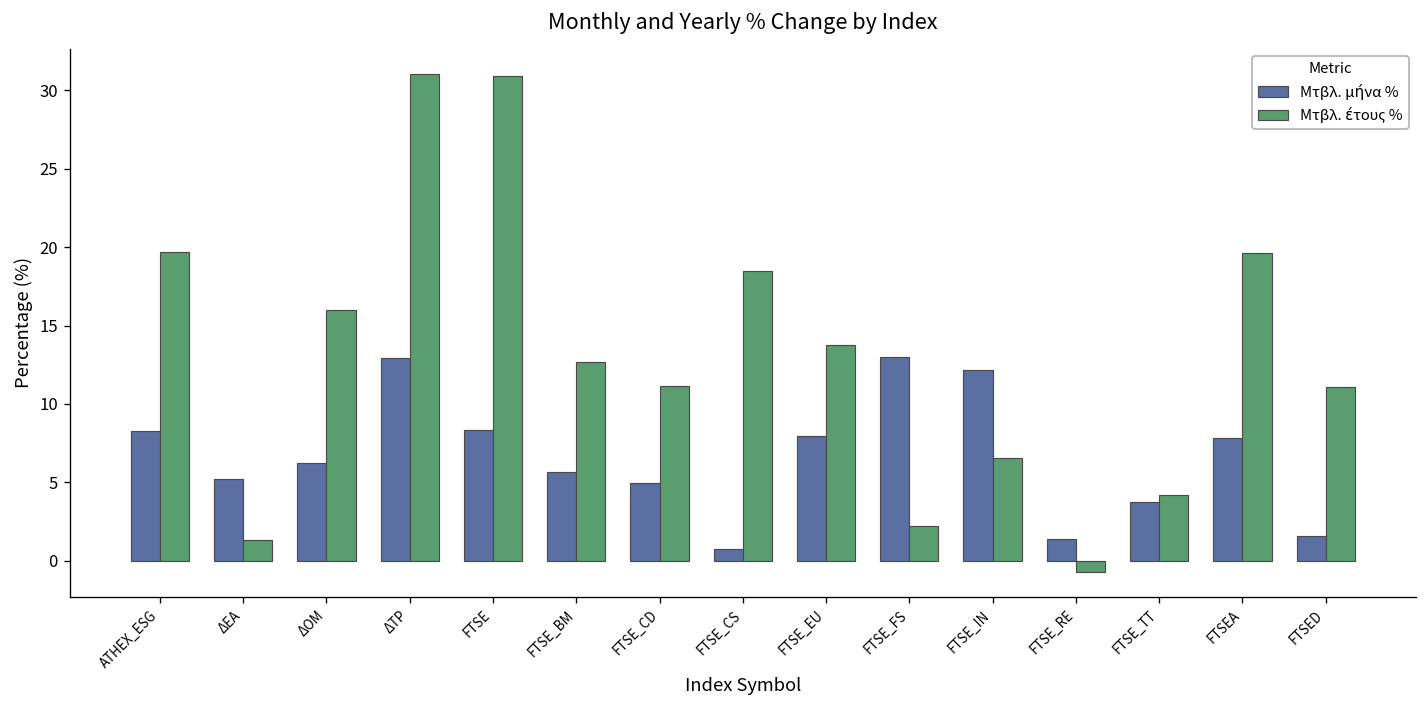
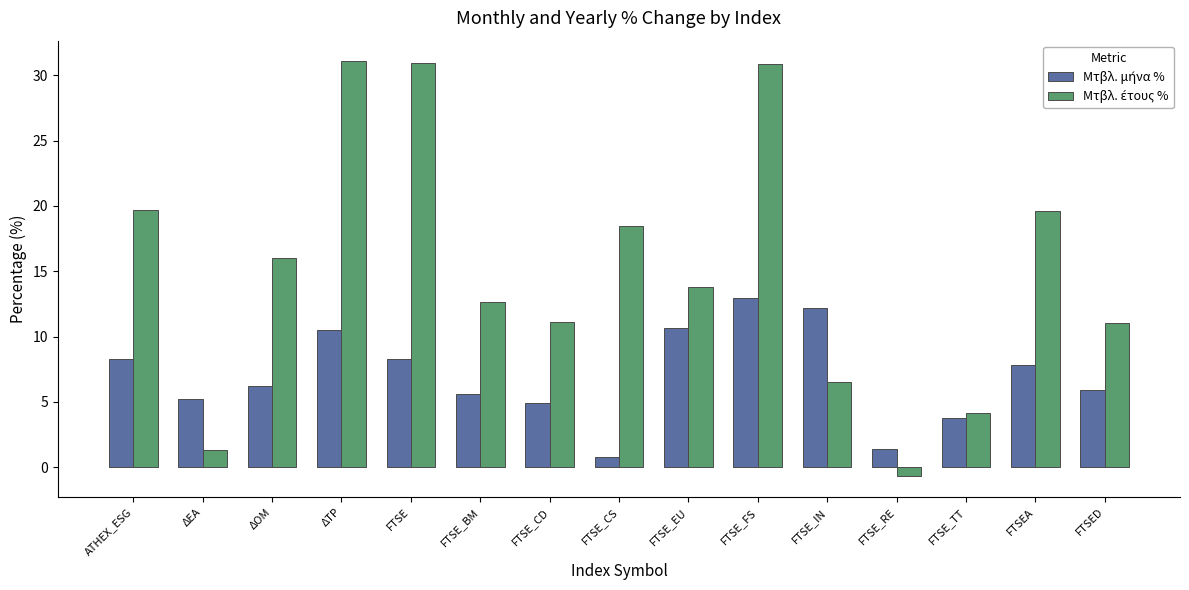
Μτβλ. μήνα %, ΔΤΡ: 13.0 -> 10.5
Μτβλ. μήνα %, FTSE_EU: 8.0 -> 10.7
Μτβλ. έτους %, FTSE_FS: 2.2 -> 30.9
Μτβλ. μήνα %, FTSED: 1.6 -> 5.9
